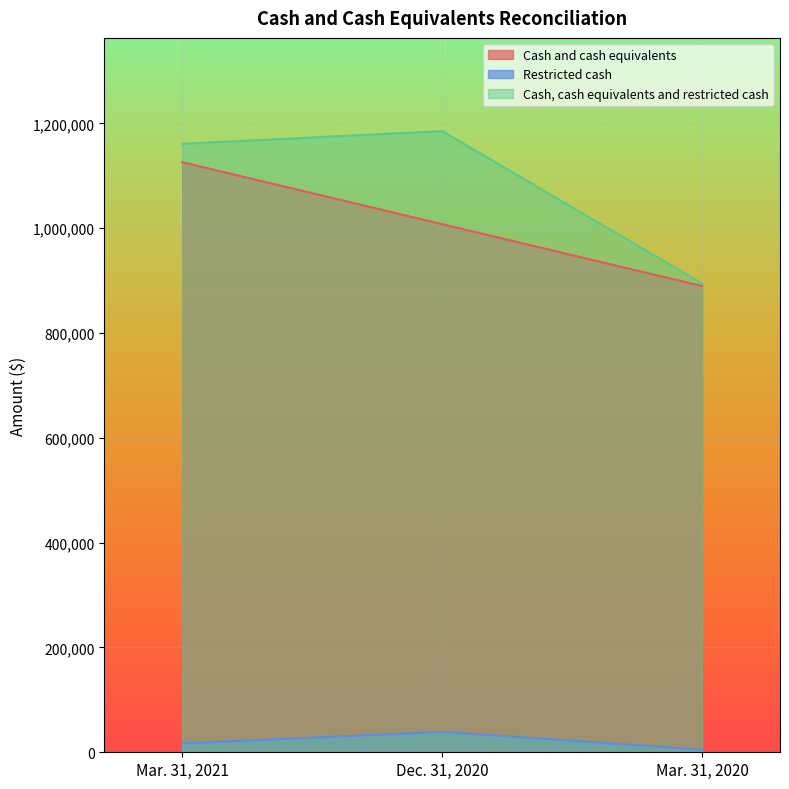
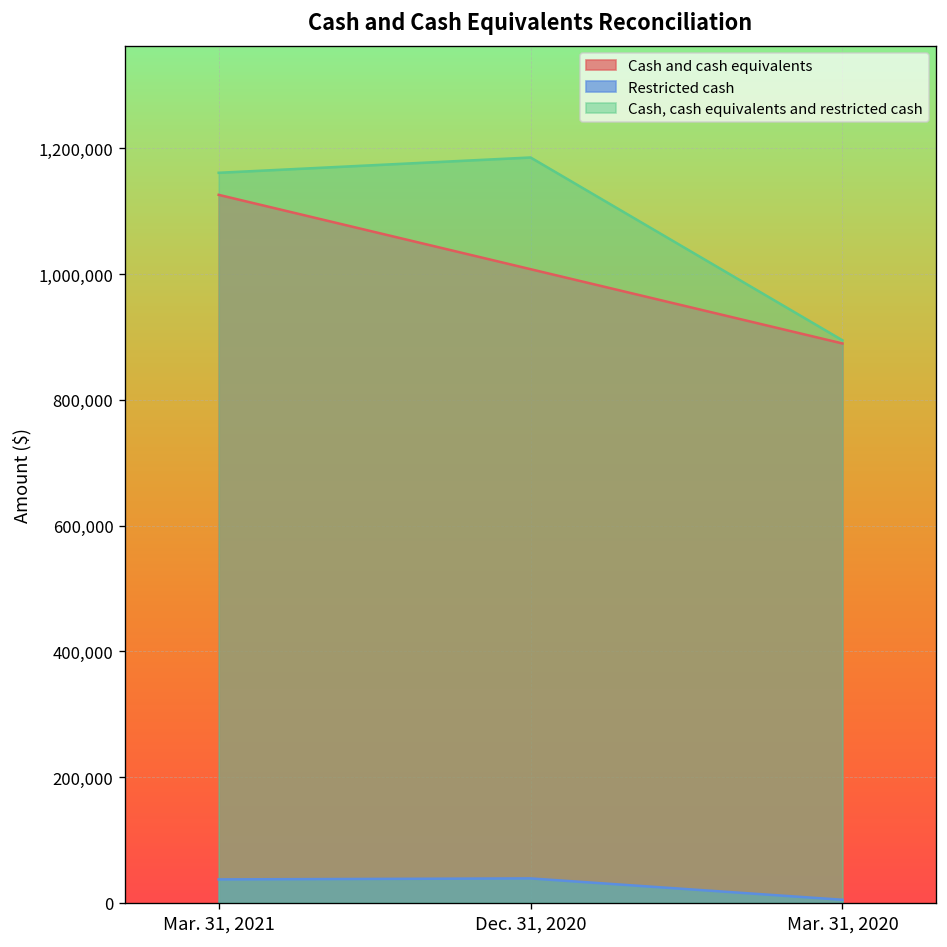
Restricted cash, Mar. 31, 2021: 20,000 -> 40,000
